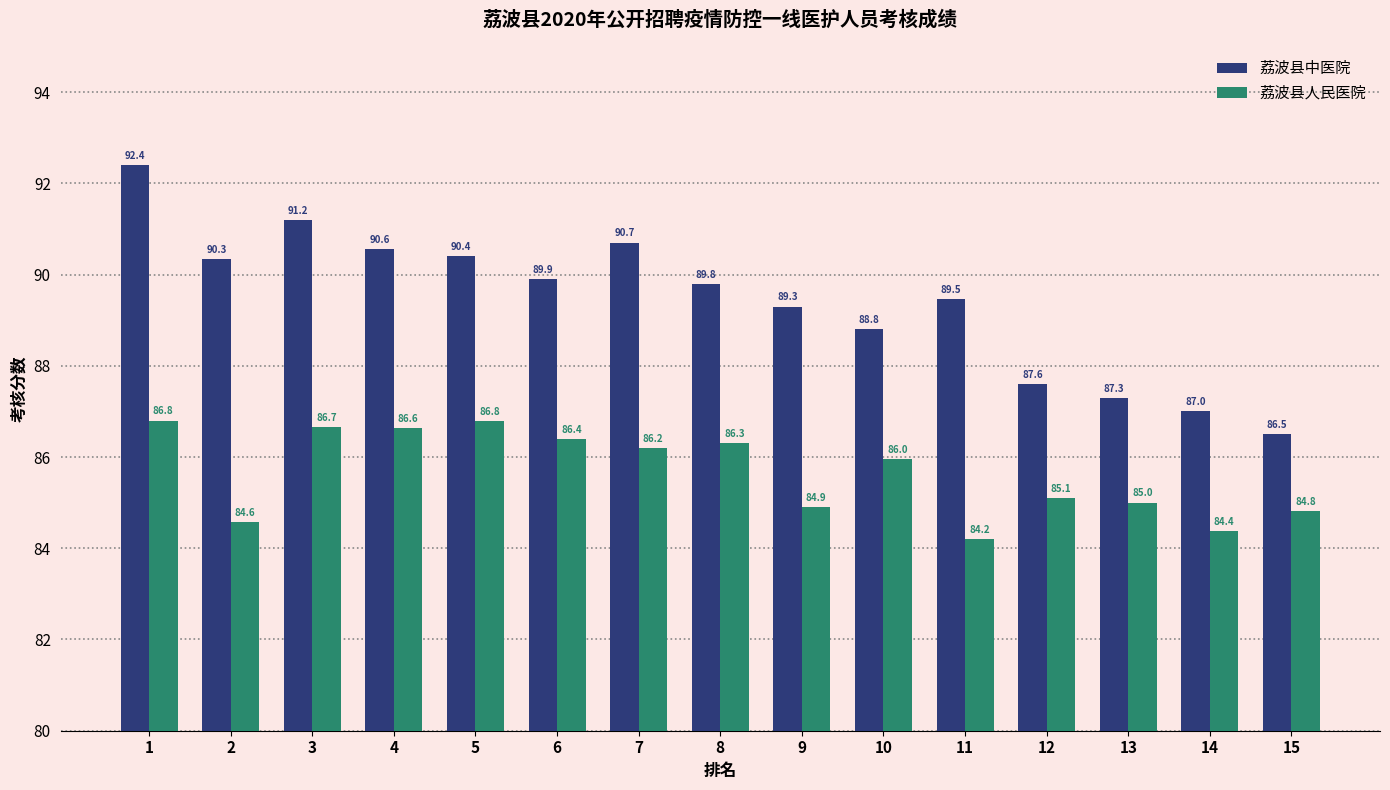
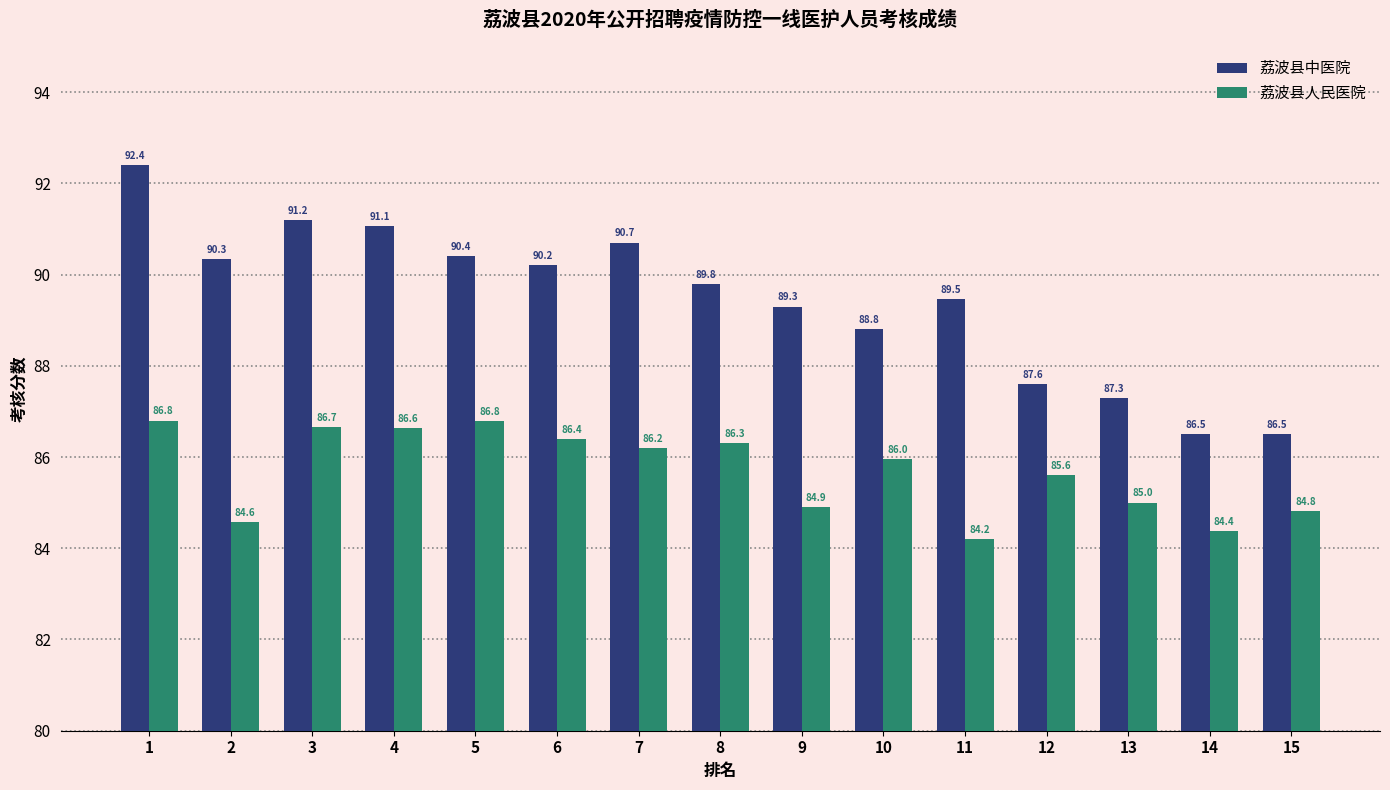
荔波县中医院, 4: 90.6 -> 91.1
荔波县中医院, 6: 89.9 -> 90.2
荔波县人民医院, 12: 85.1 -> 85.6
荔波县中医院, 14: 87.0 -> 86.5
